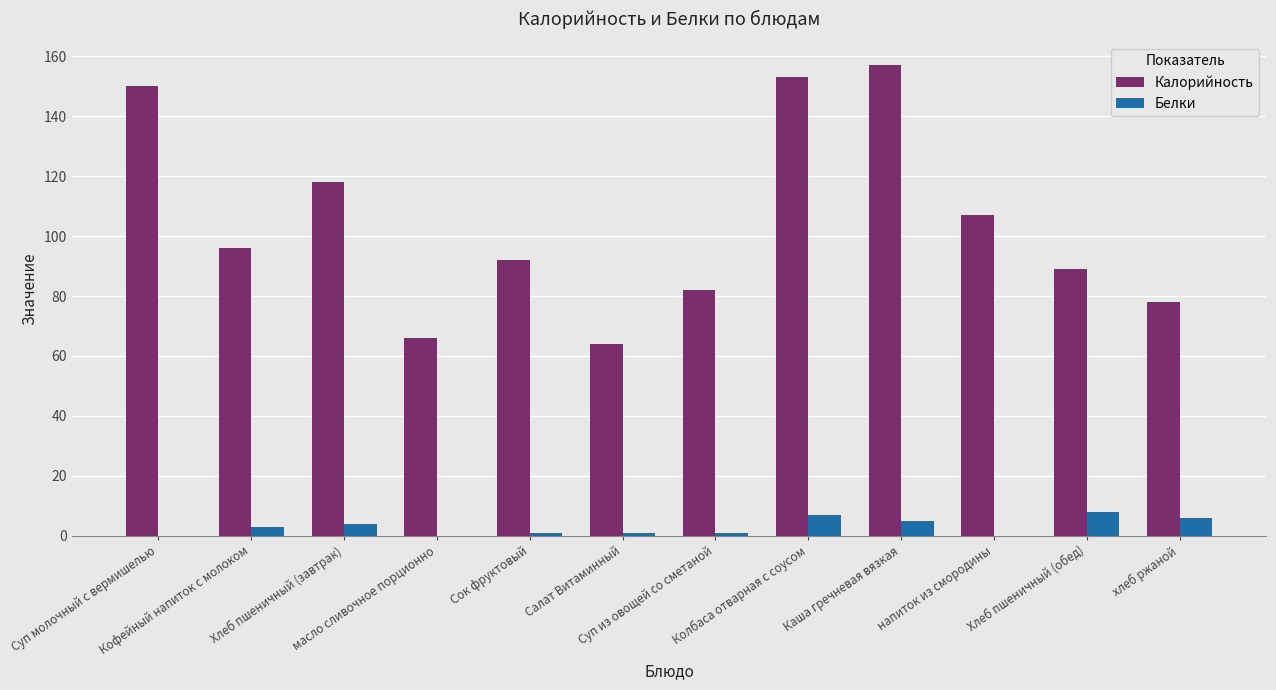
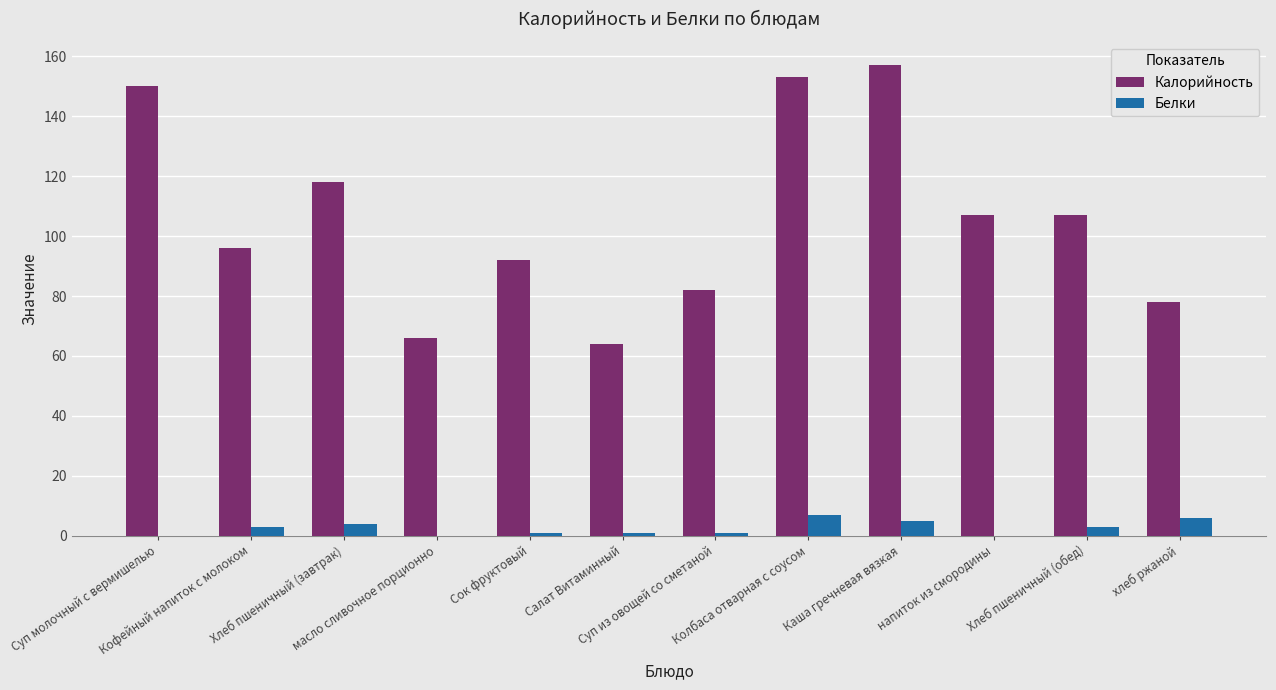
Калорийность, Хлеб пшеничный (обед): 89 -> 107
Белки, Хлеб пшеничный (обед): 8 -> 3
